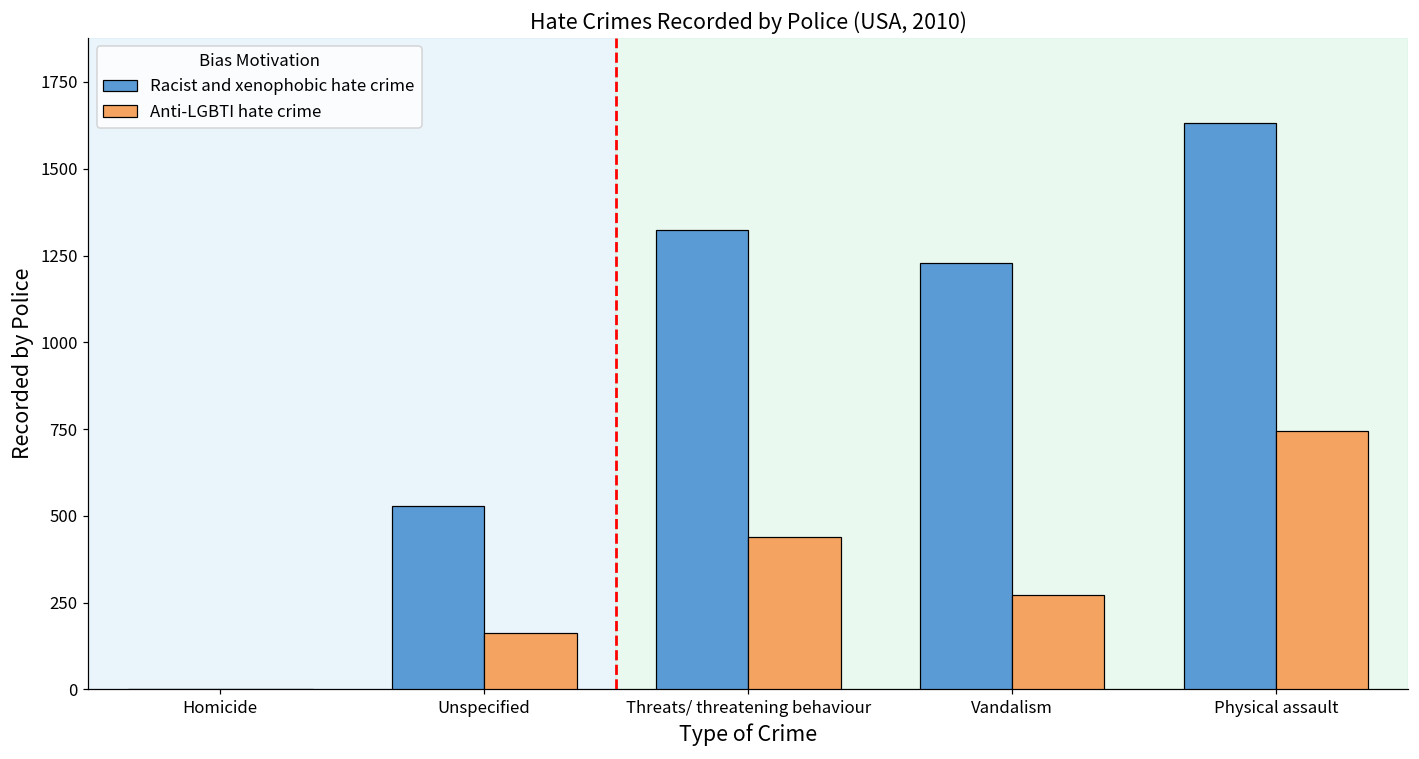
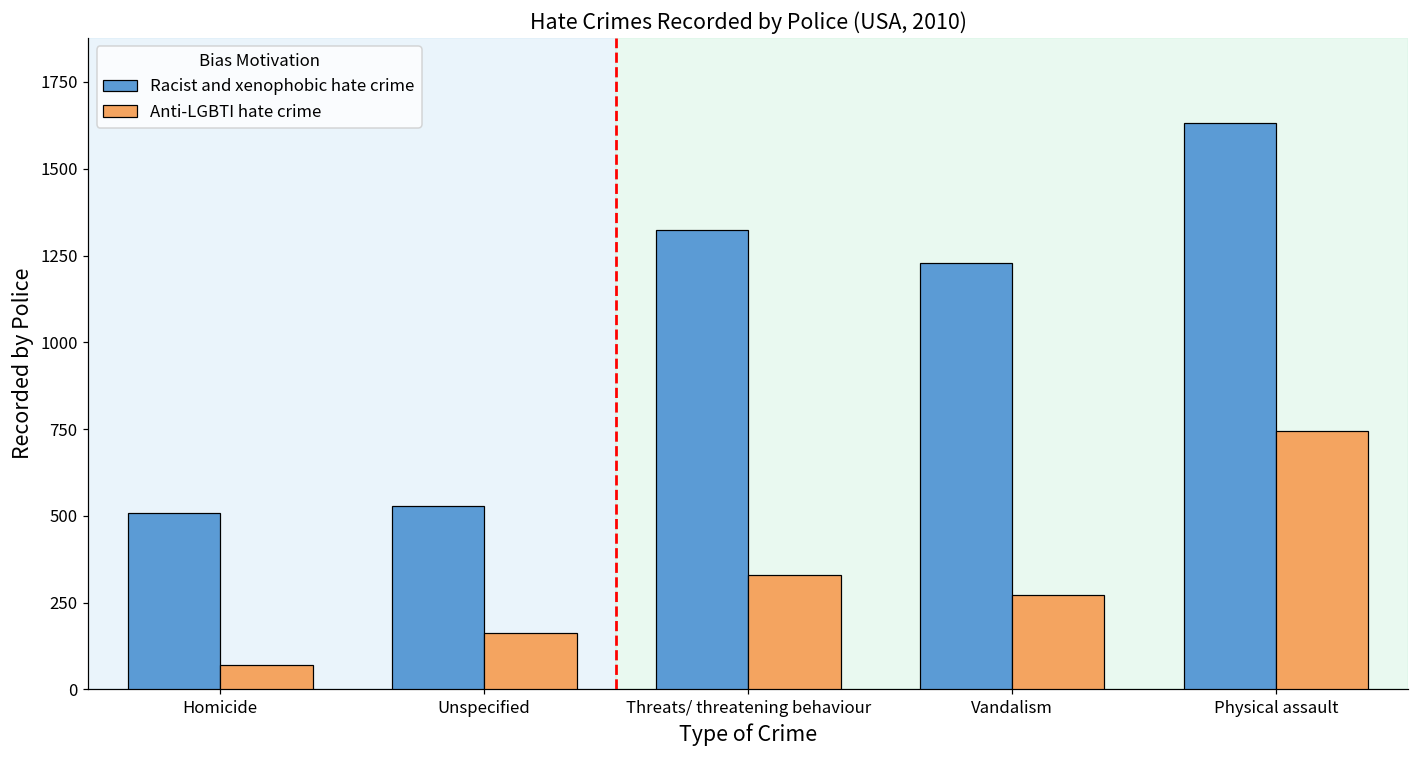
Racist and xenophobic hate crime, Homicide: 0 -> 510
Anti-LGBTI hate crime, Homicide: 0 -> 70
Anti-LGBTI hate crime, Threats/ threatening behaviour: 440 -> 330
